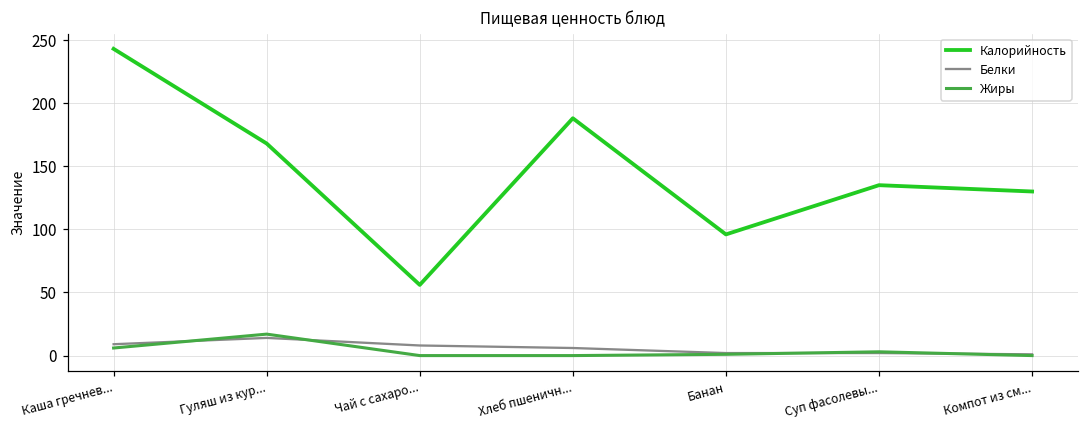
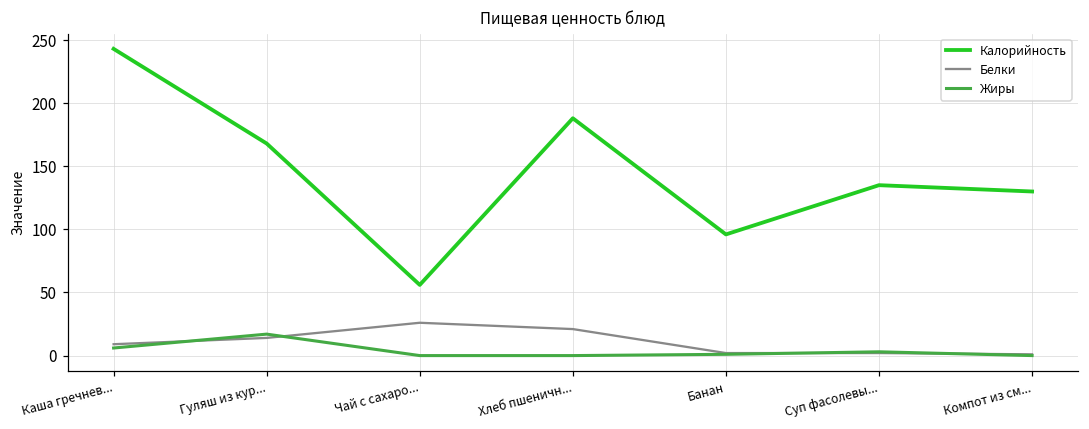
Белки, Чай с сахаро...: 8 -> 26
Белки, Хлеб пшеничн...: 6 -> 21
